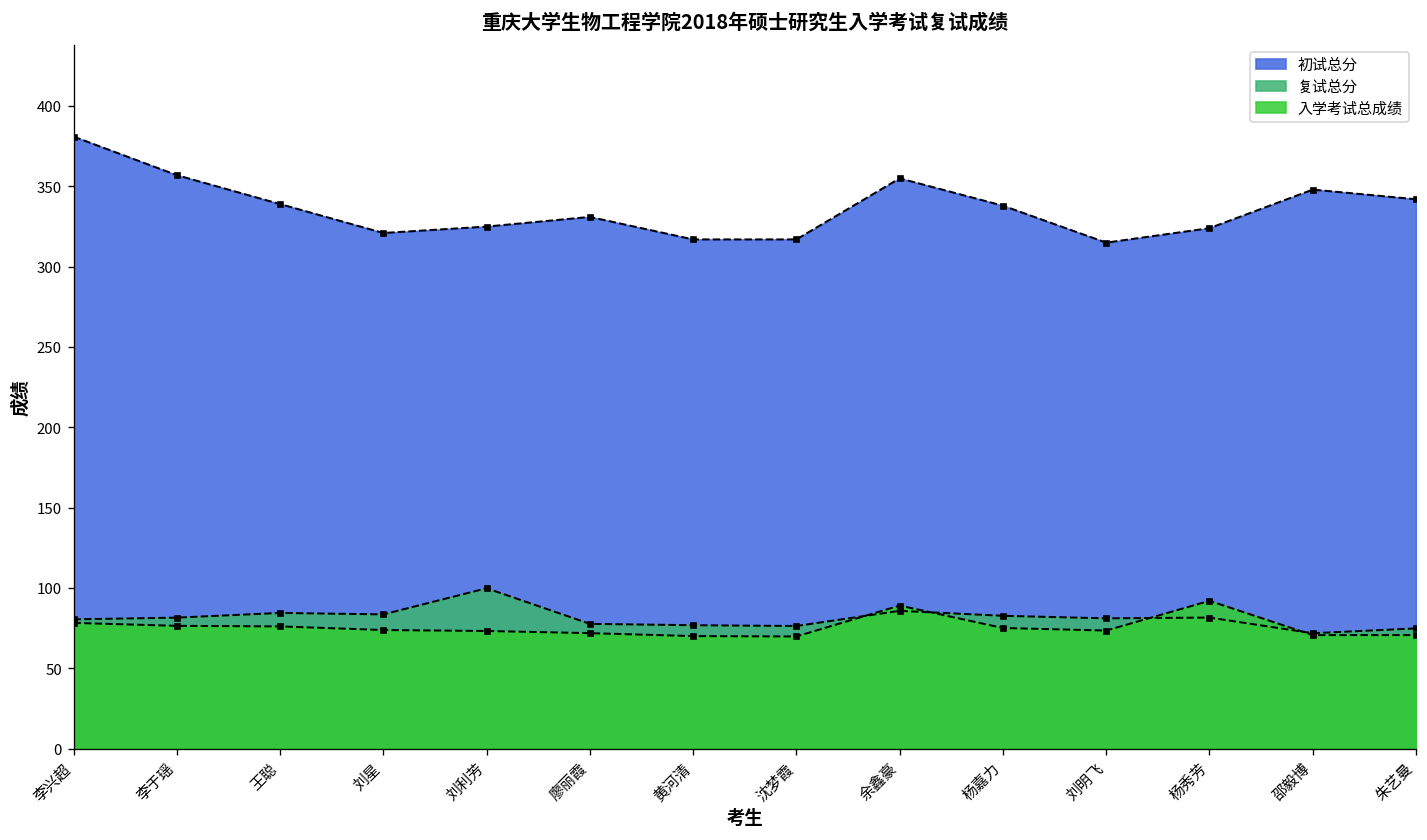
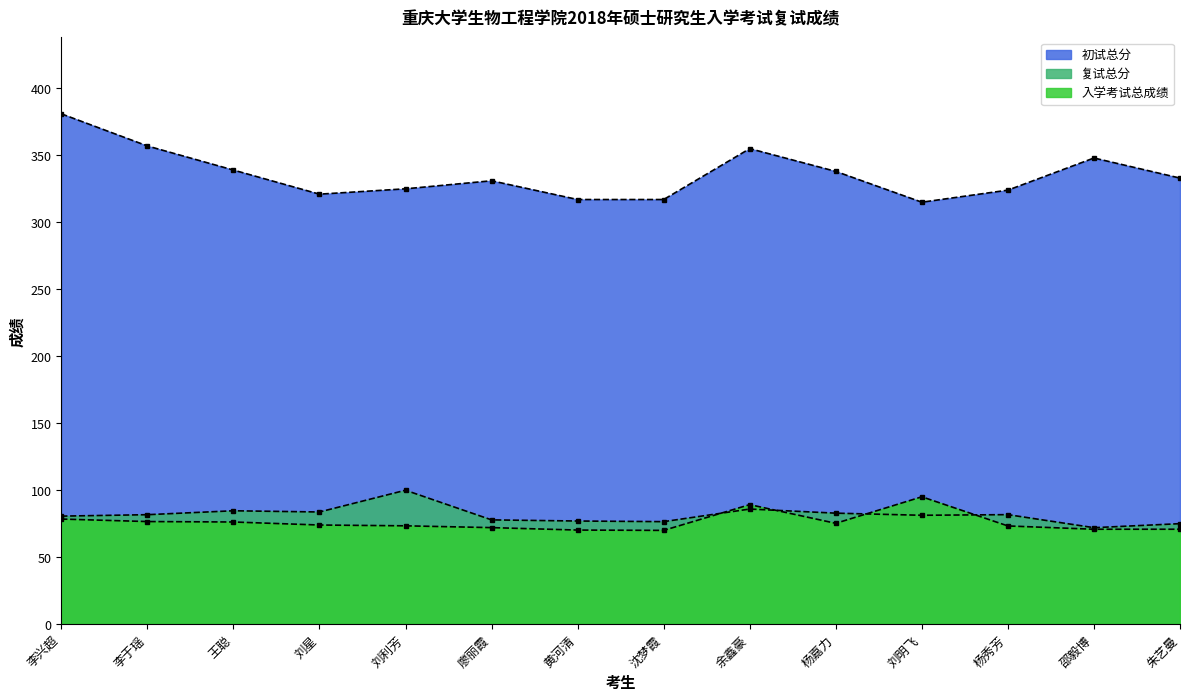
入学考试总成绩, 刘明飞: 74 -> 95
入学考试总成绩, 杨秀芳: 92 -> 73
初试总分, 朱艺曼: 342 -> 333
